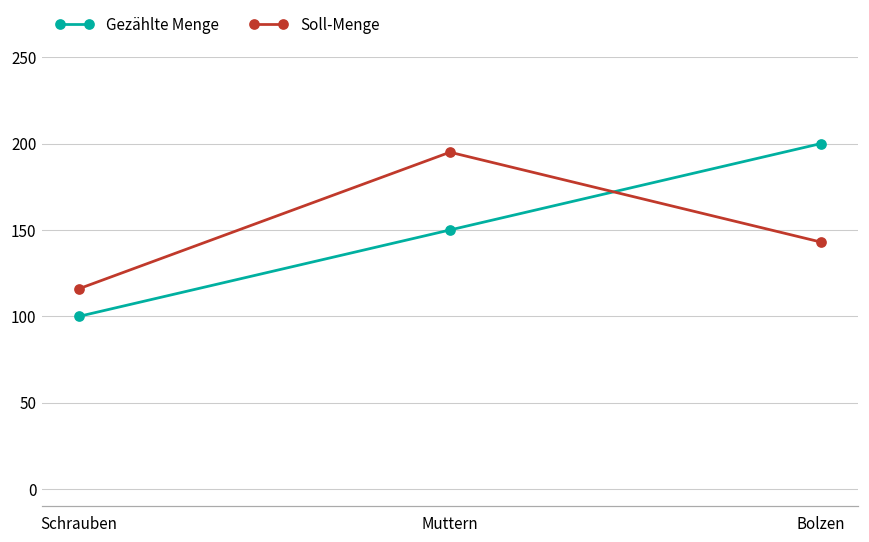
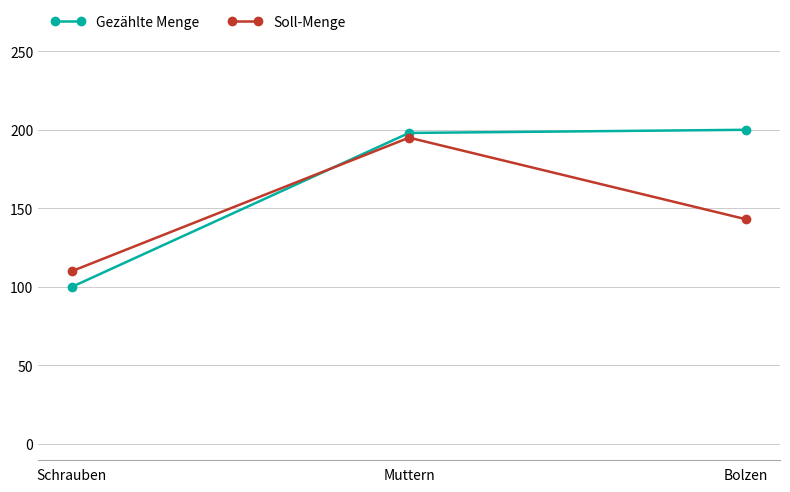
Soll-Menge, Schrauben: 116 -> 110
Gezählte Menge, Muttern: 150 -> 198
